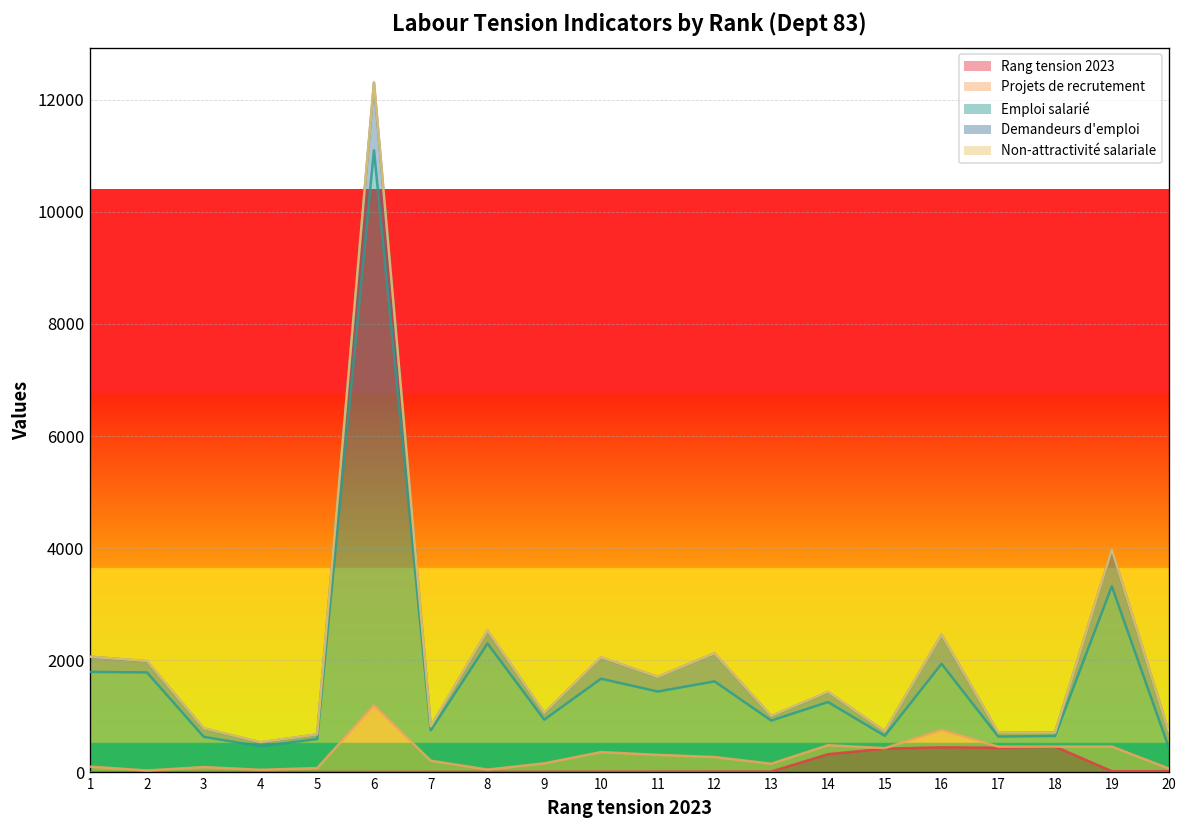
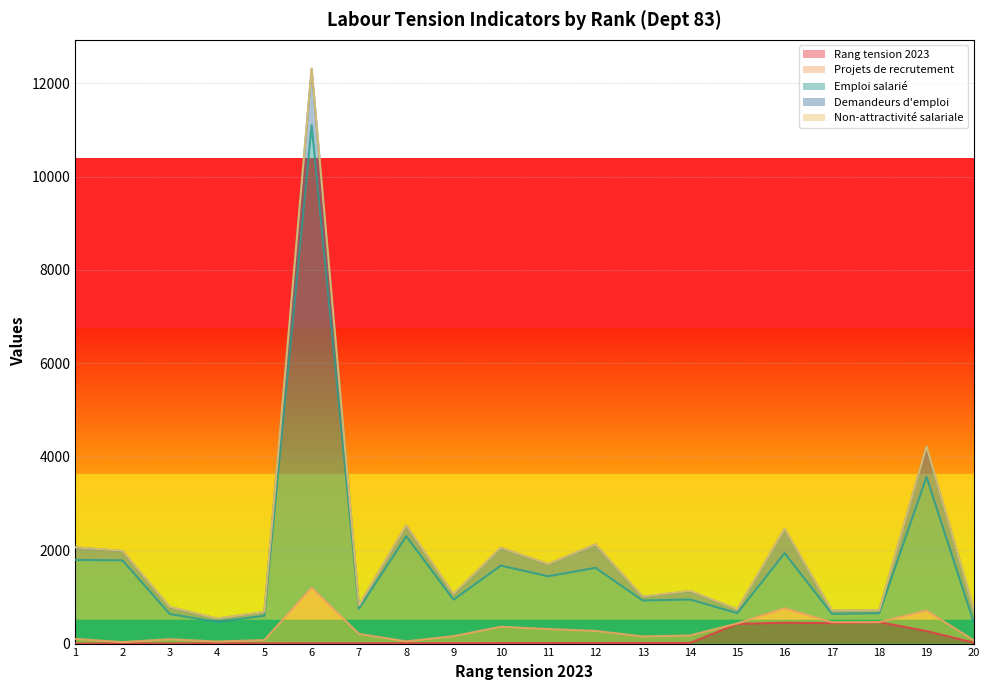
Rang tension 2023, 14: 300 -> 0
Rang tension 2023, 19: 0 -> 300
